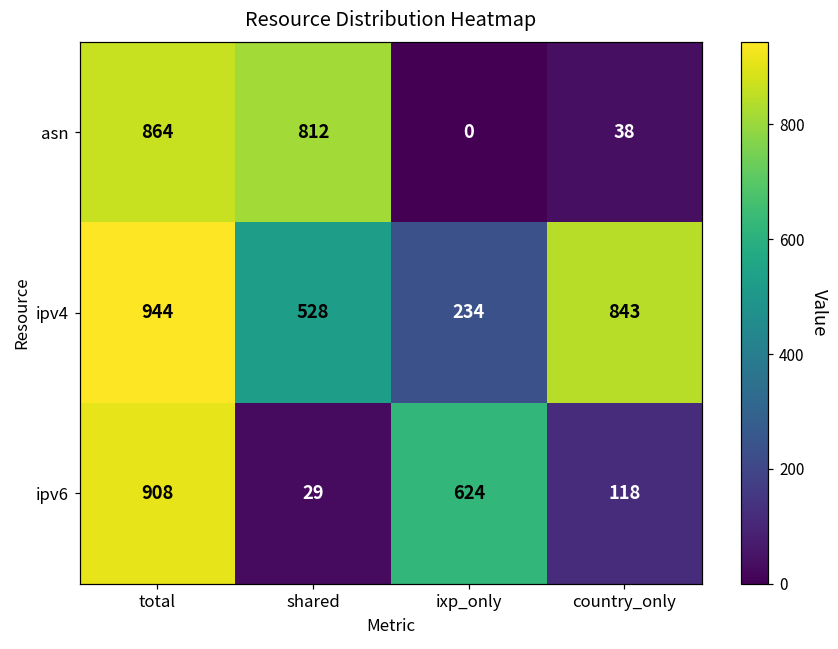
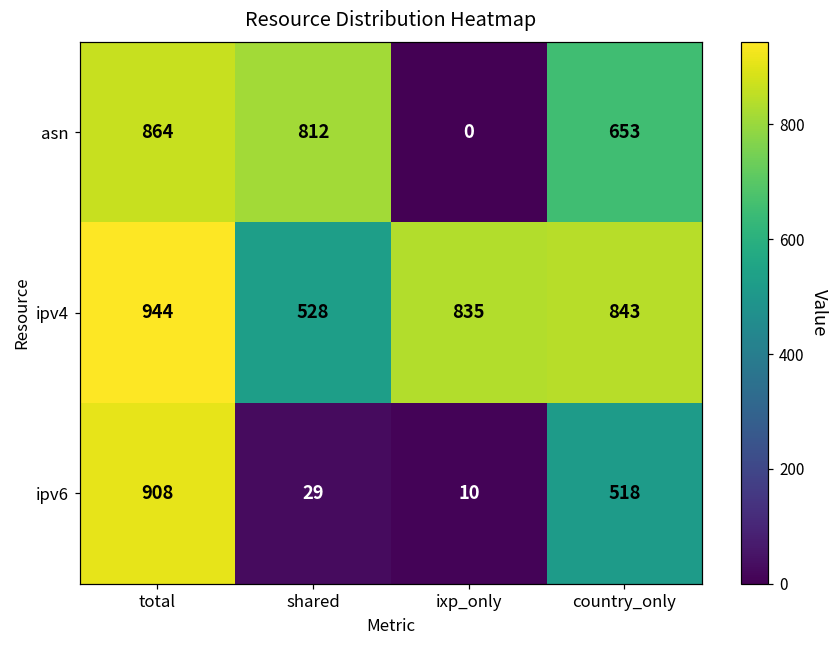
asn, country_only: 38 -> 653
ipv4, ixp_only: 234 -> 835
ipv6, ixp_only: 624 -> 10
ipv6, country_only: 118 -> 518
